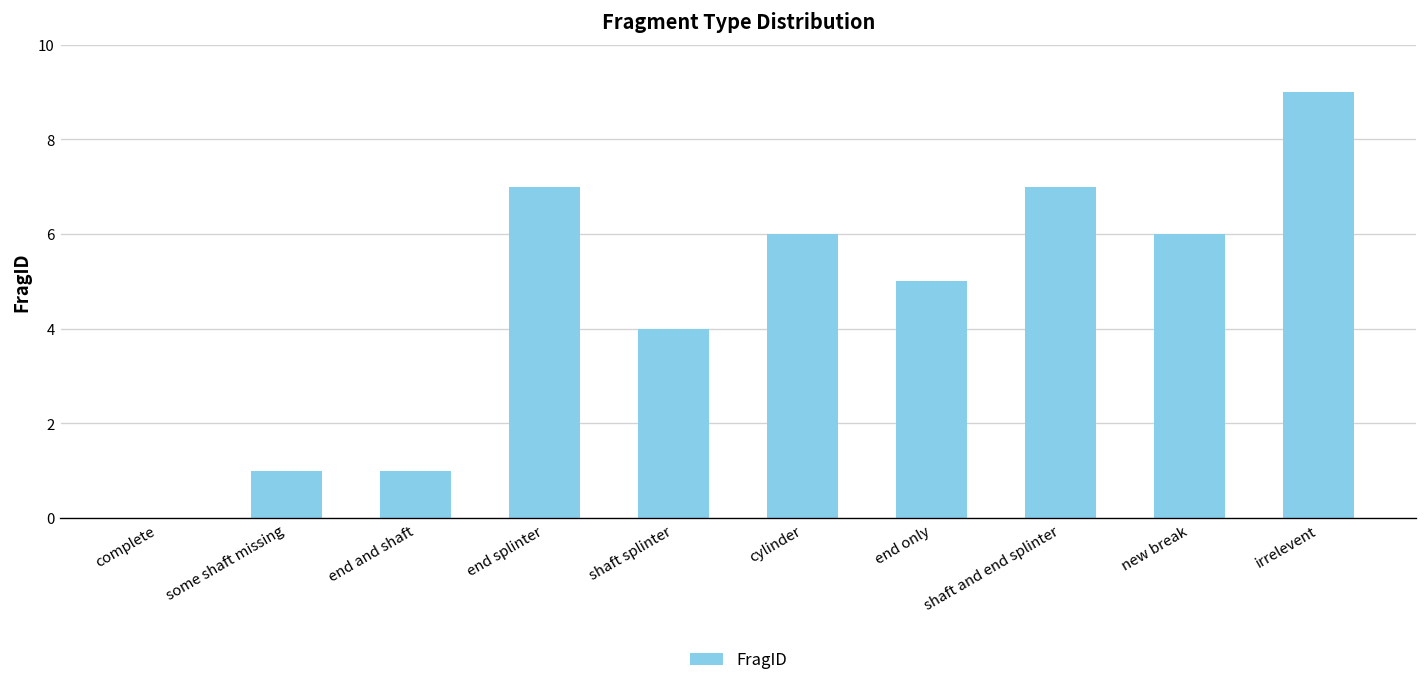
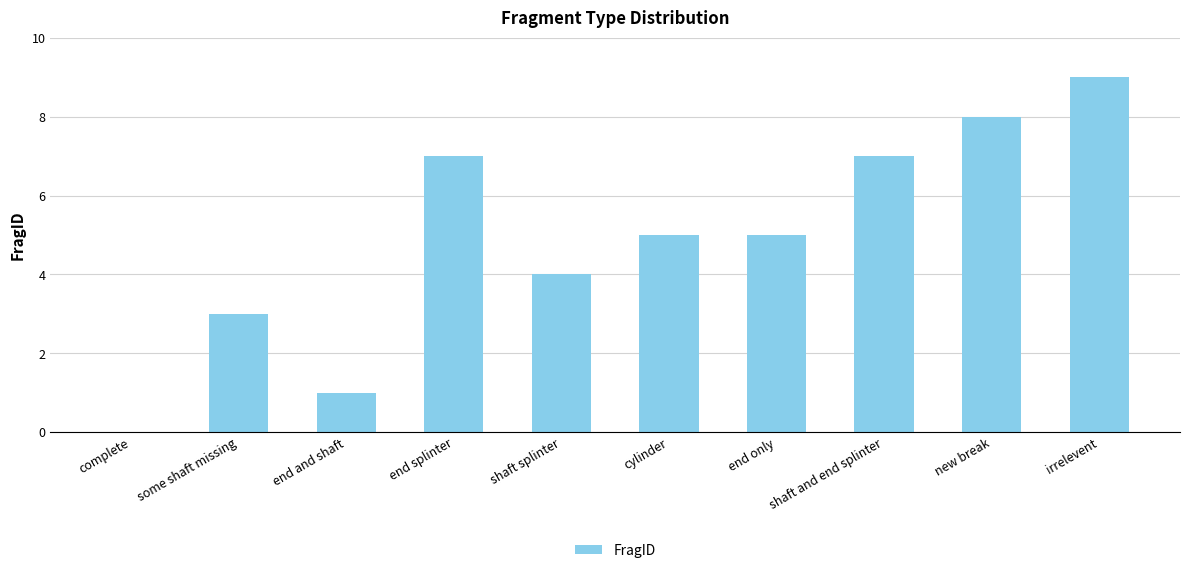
some shaft missing: 1 -> 3
cylinder: 6 -> 5
new break: 6 -> 8
